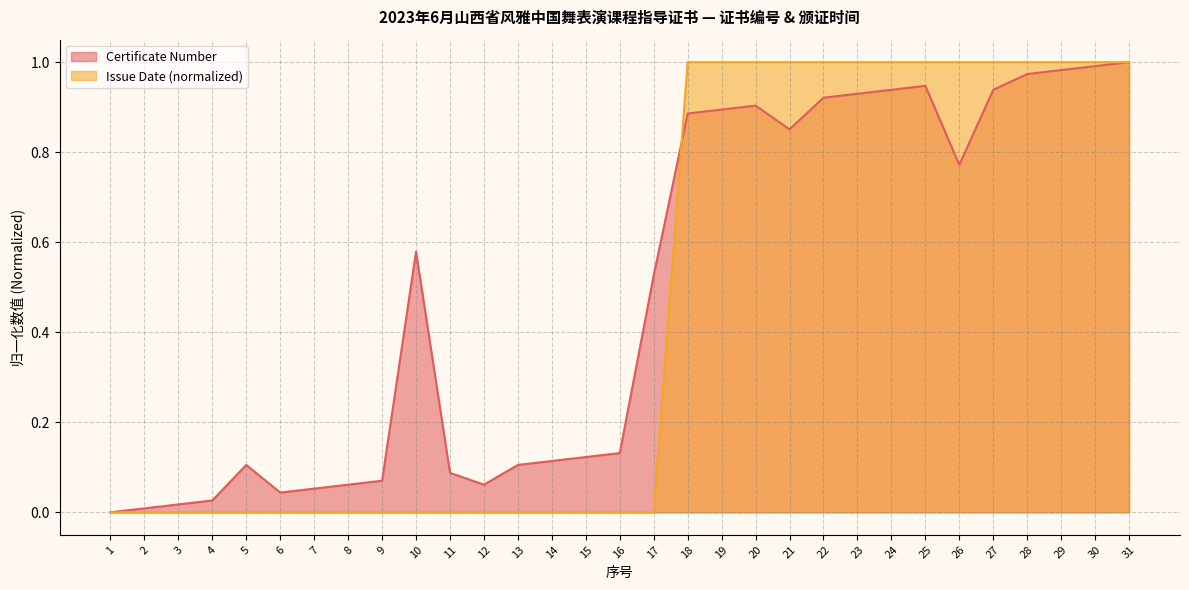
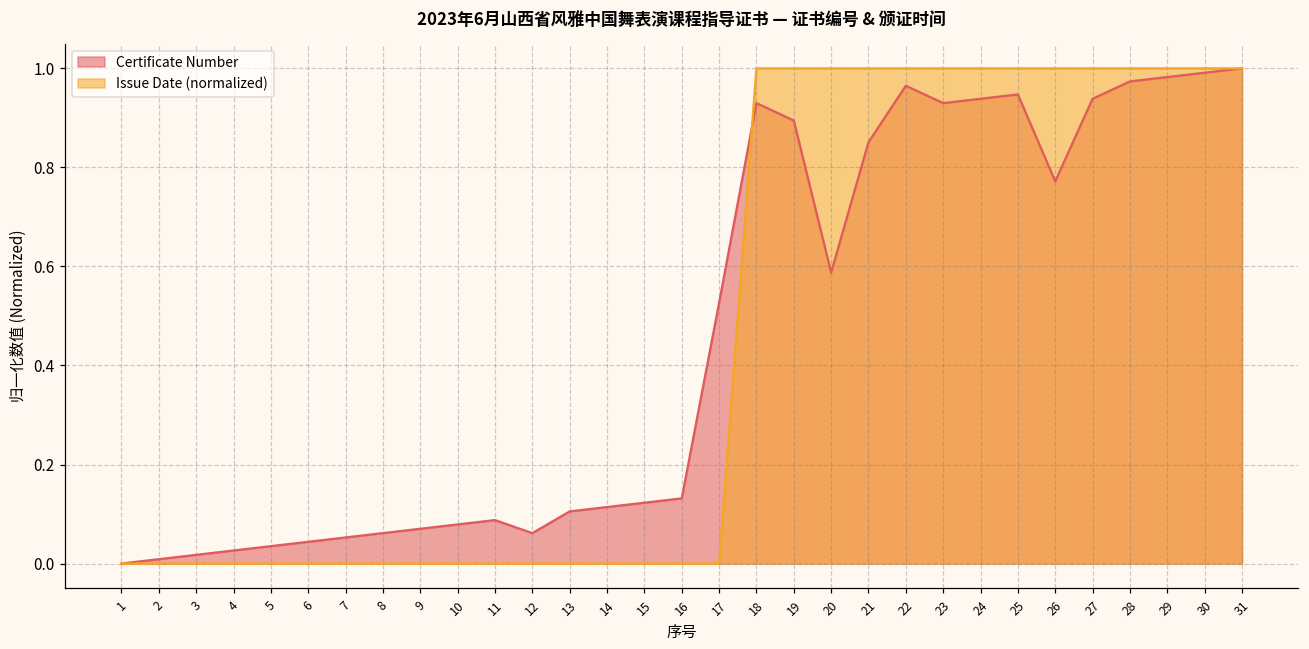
Certificate Number, 5: 0.11 -> 0.04
Certificate Number, 10: 0.58 -> 0.08
Certificate Number, 18: 0.89 -> 0.93
Certificate Number, 20: 0.90 -> 0.59
Certificate Number, 22: 0.92 -> 0.96
